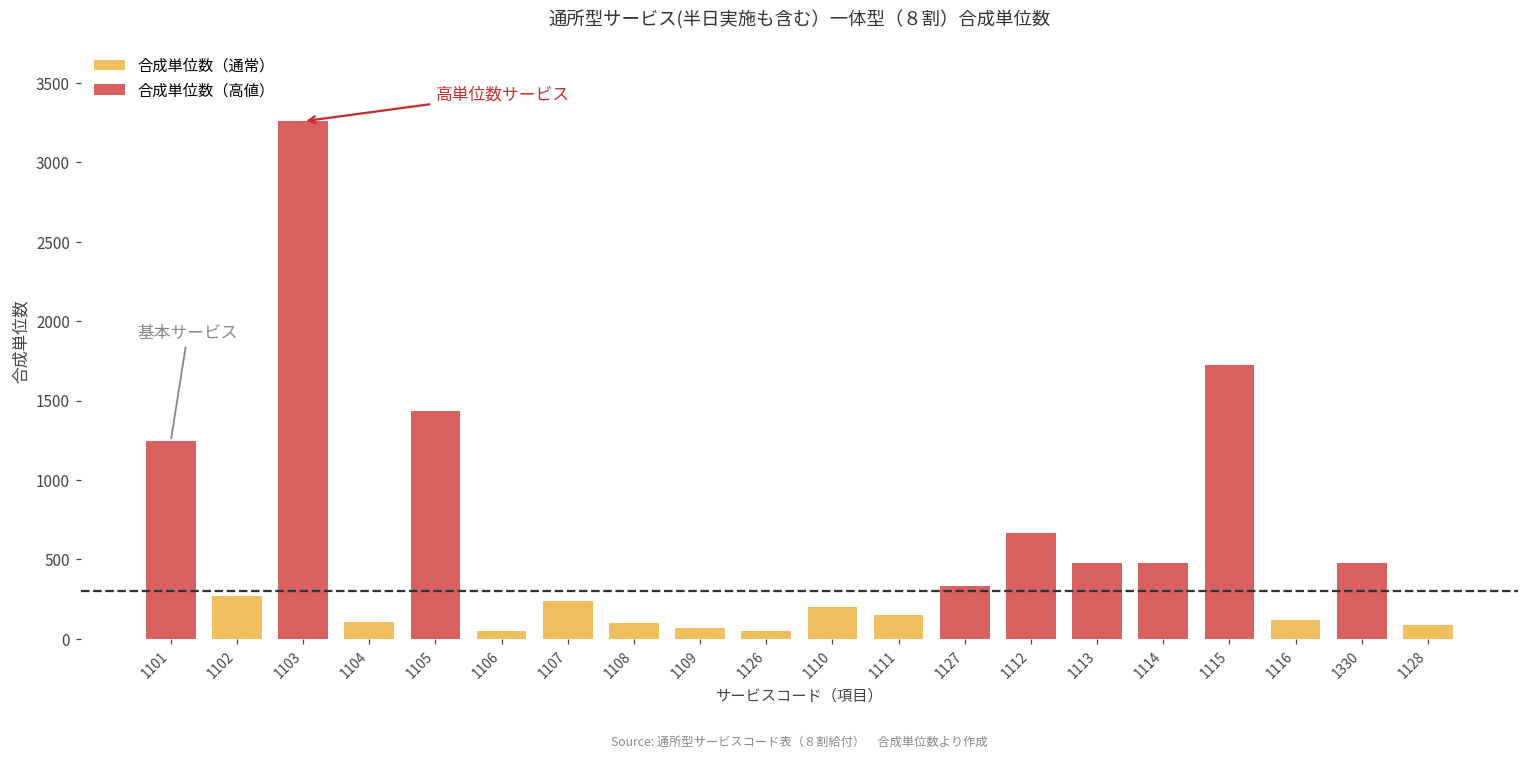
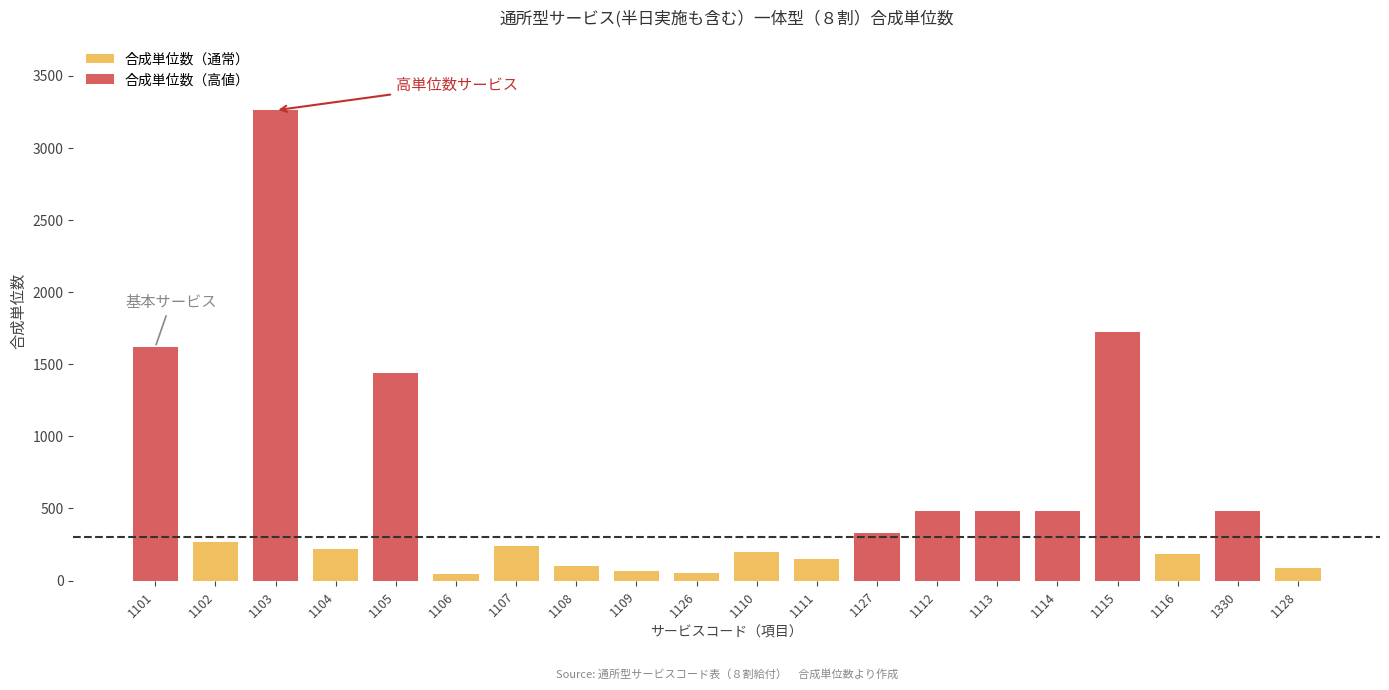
合成単位数（高値）, 1101: 1240 -> 1620
合成単位数（通常）, 1104: 110 -> 220
合成単位数（高値）, 1112: 670 -> 480
合成単位数（通常）, 1116: 120 -> 180
